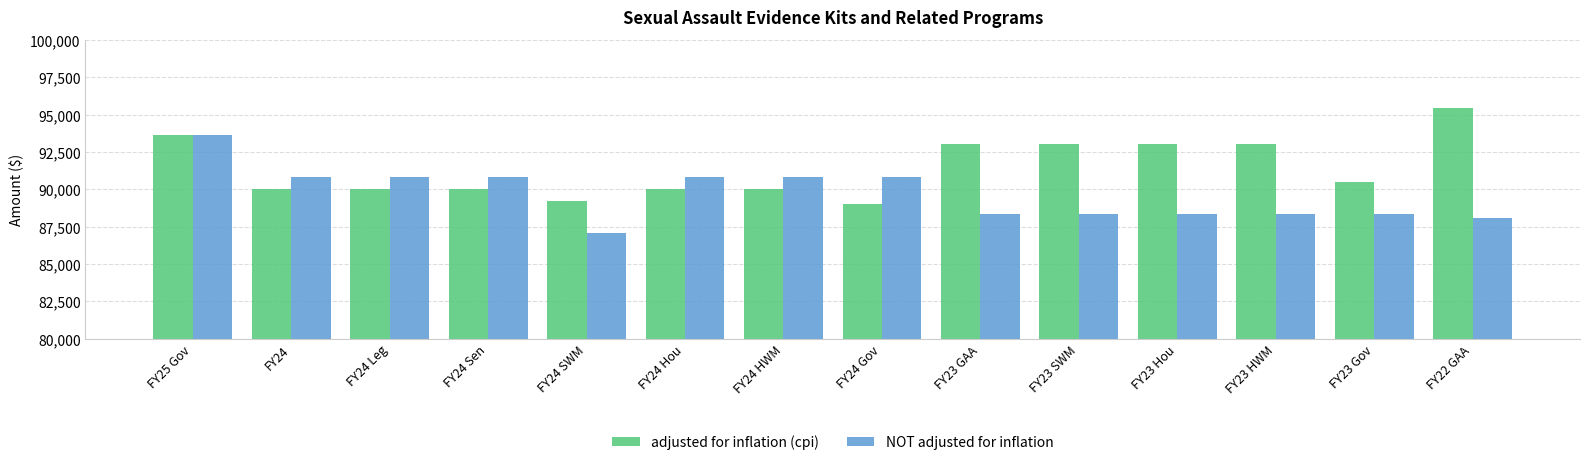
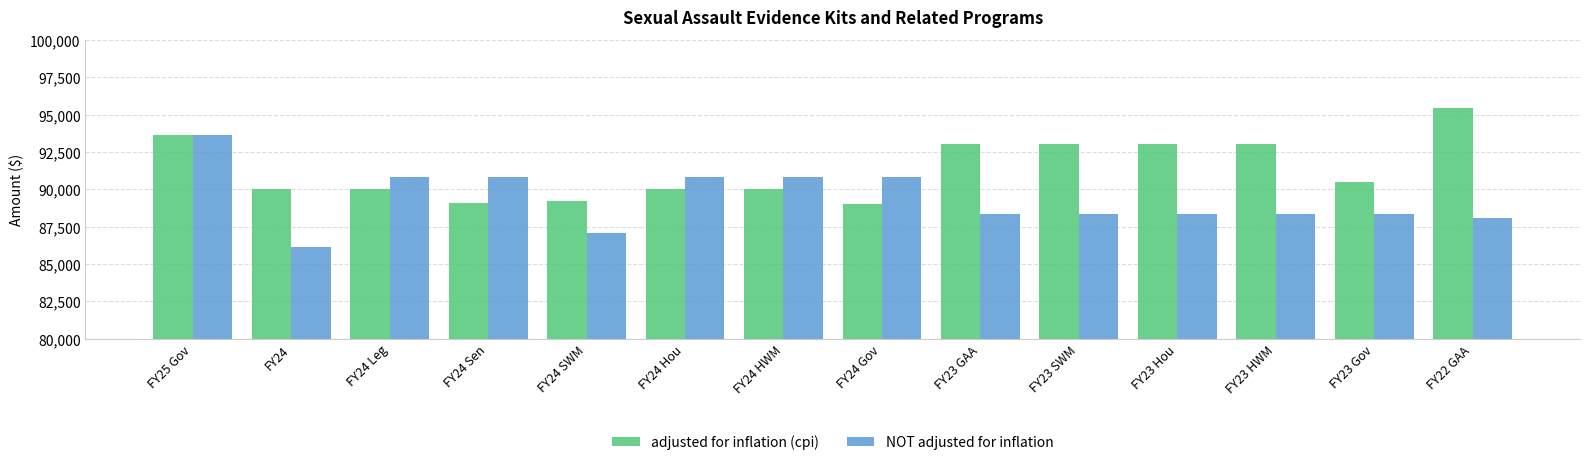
NOT adjusted for inflation, FY24: 90,800 -> 86,100
adjusted for inflation (cpi), FY24 Sen: 90,000 -> 89,100
